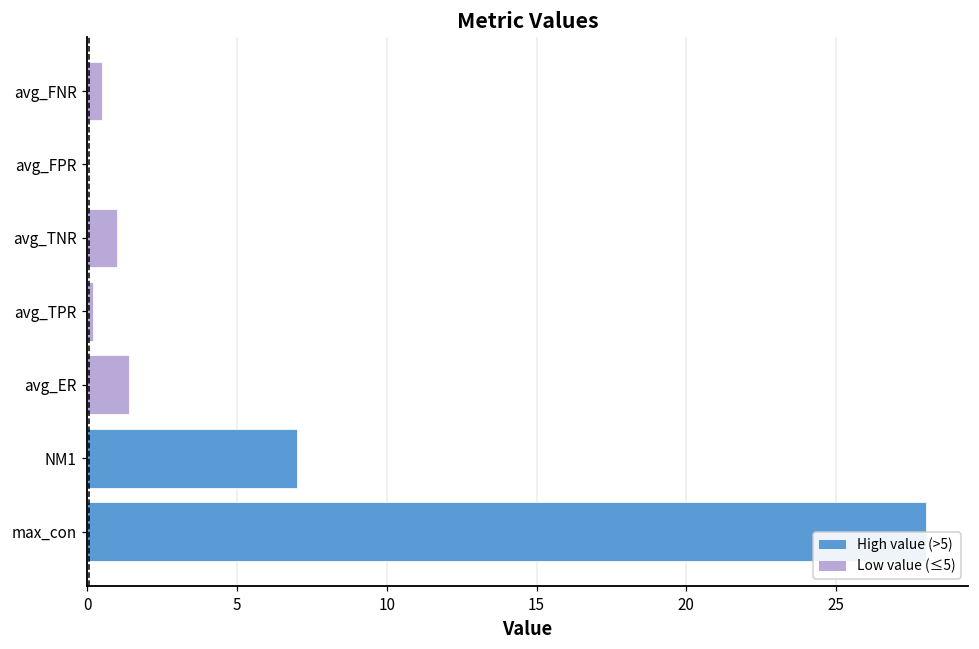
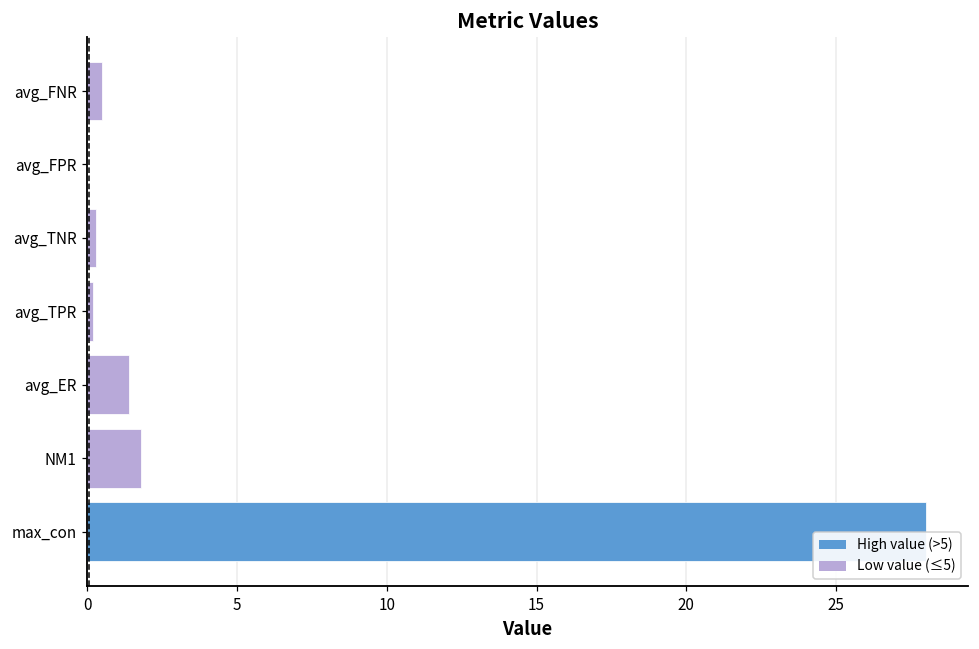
avg_TNR: 1.0 -> 0.3
NM1: 7.0 -> 1.8
